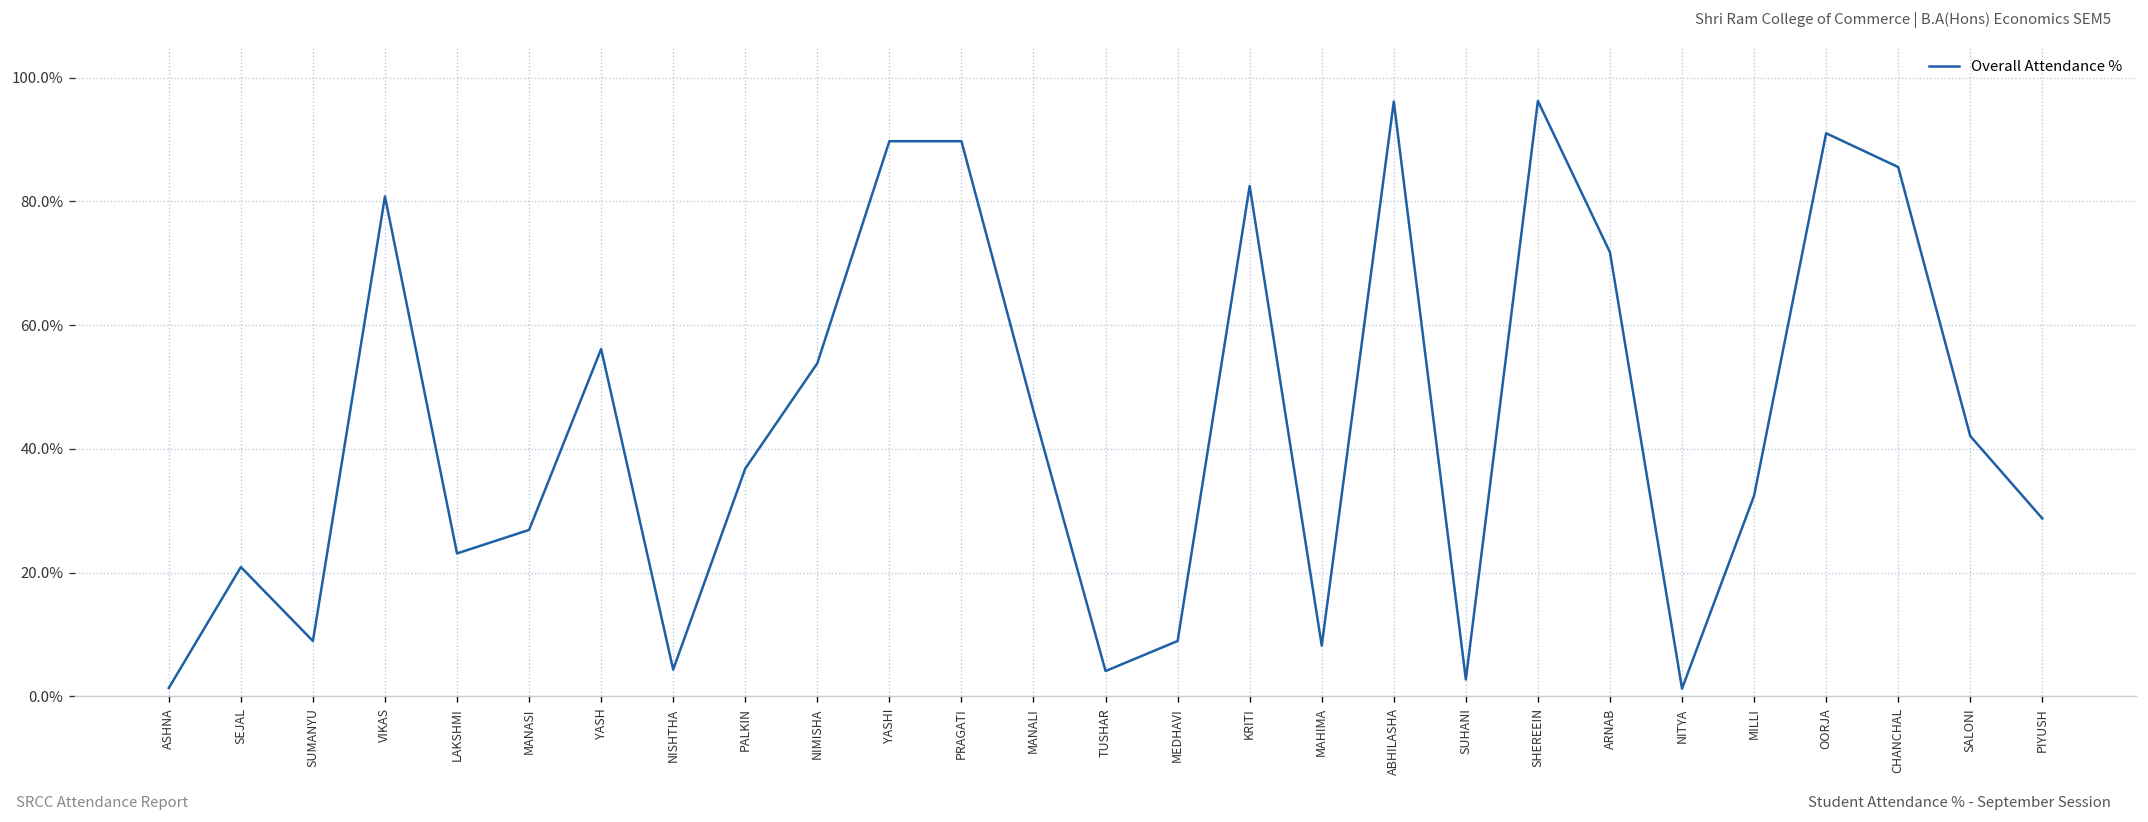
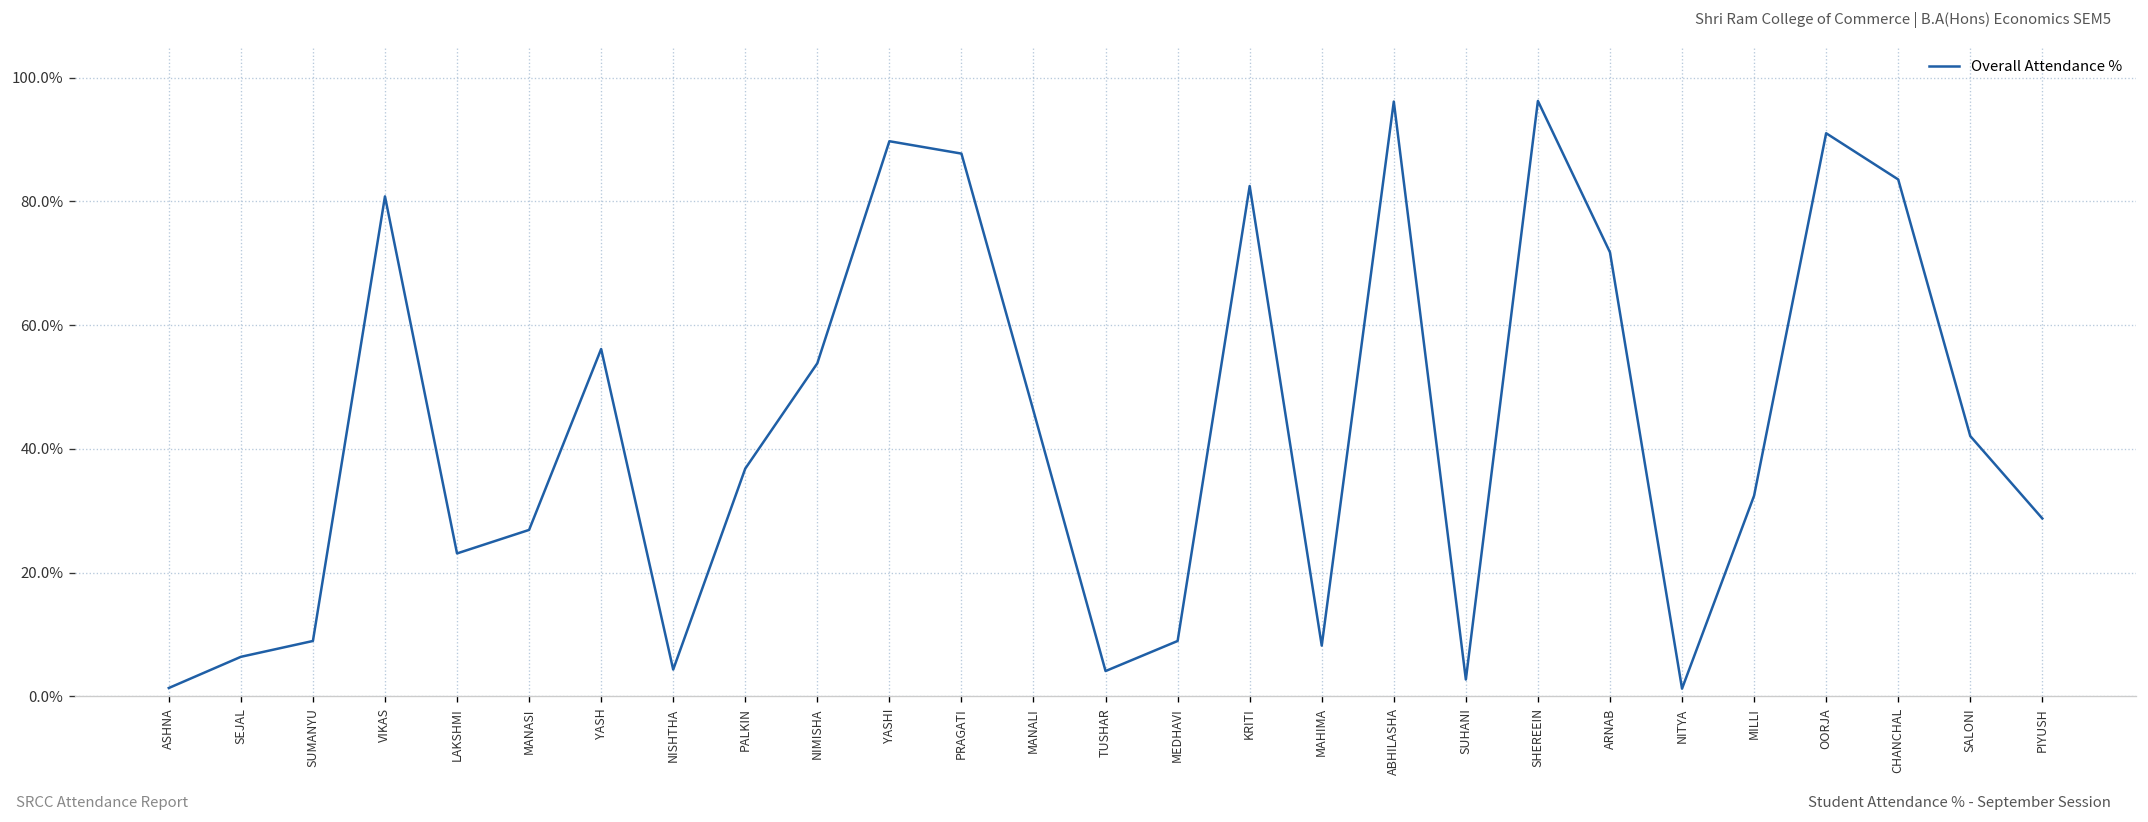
SEJAL: 21% -> 6%
PRAGATI: 90% -> 88%
CHANCHAL: 86% -> 84%
